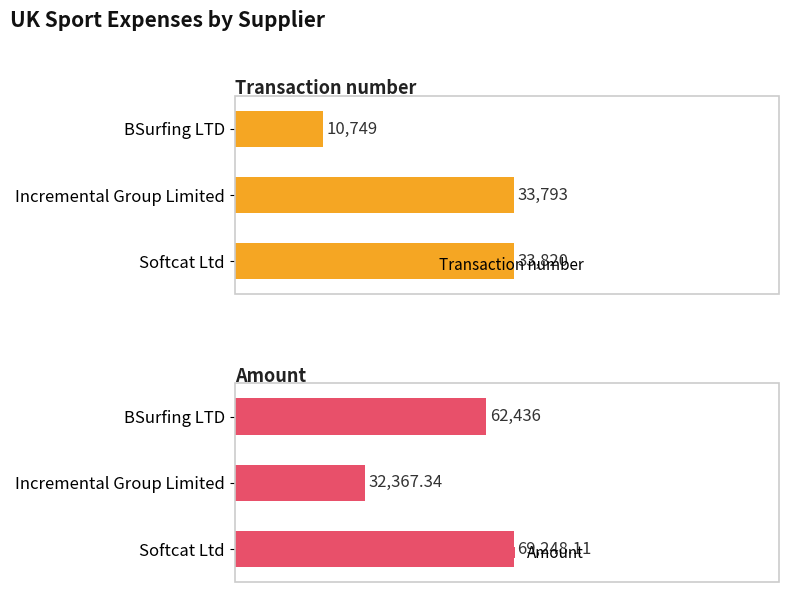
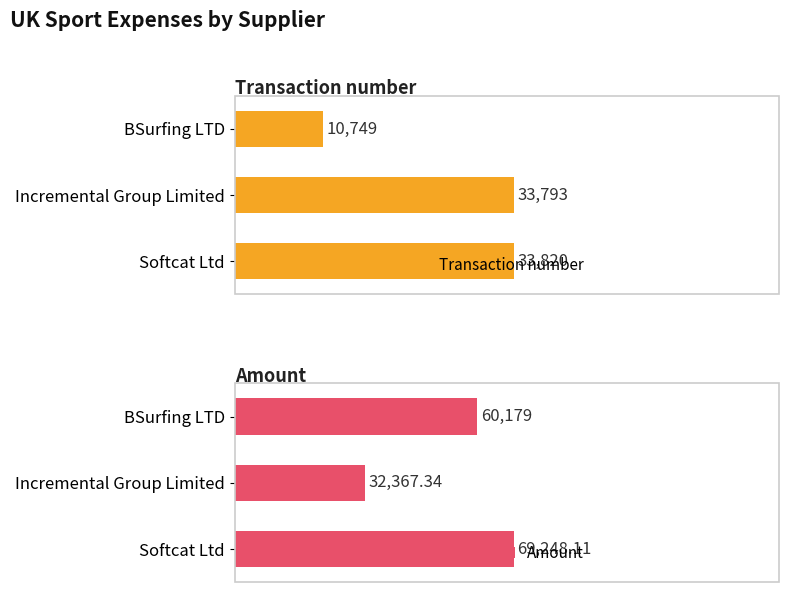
Amount, BSurfing LTD: 62,436 -> 60,179
